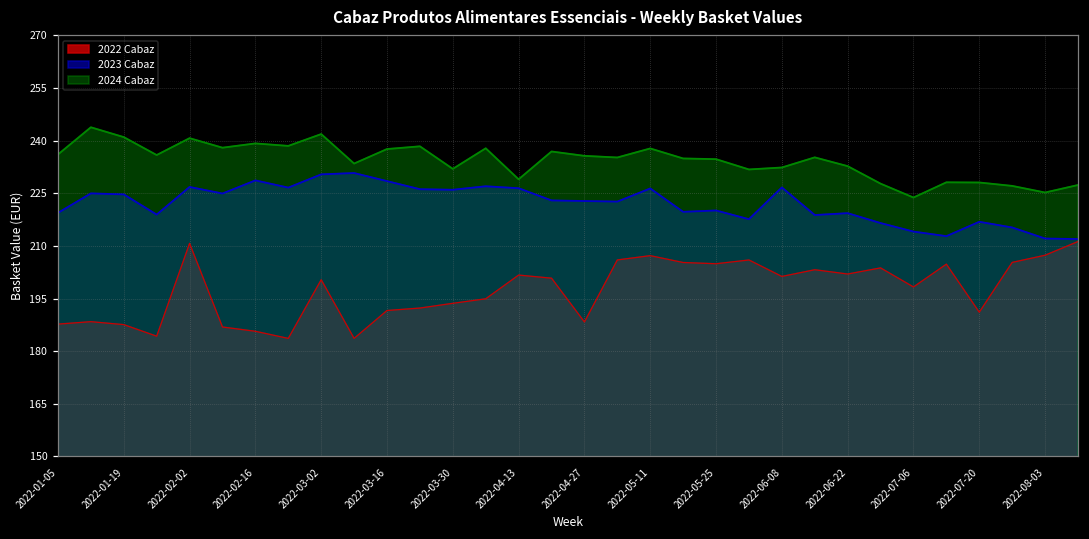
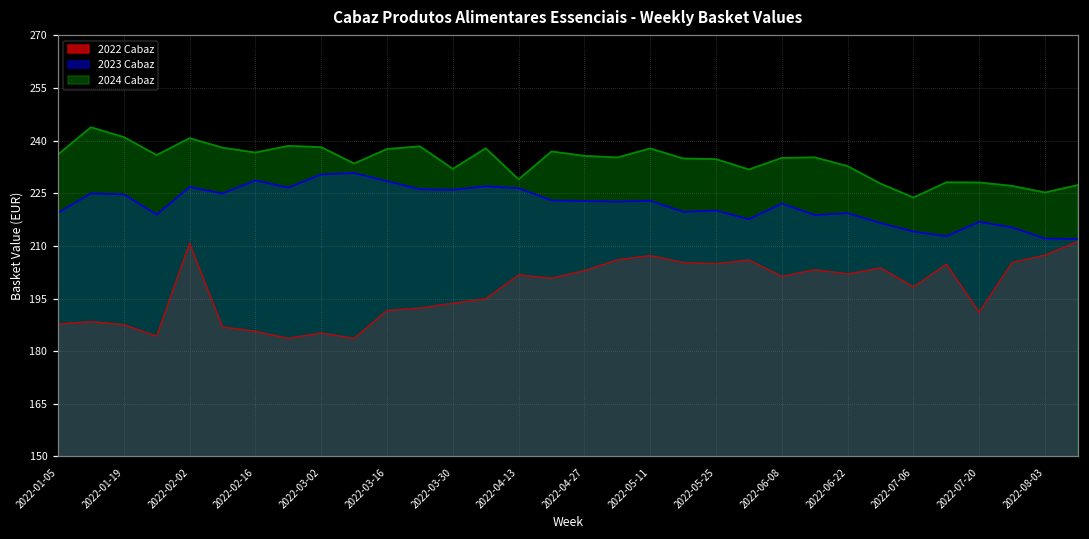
2024 Cabaz, 2022-02-16: 239 -> 237
2022 Cabaz, 2022-03-02: 200 -> 185
2024 Cabaz, 2022-03-02: 242 -> 238
2022 Cabaz, 2022-04-27: 188 -> 203
2023 Cabaz, 2022-05-11: 226 -> 223
2023 Cabaz, 2022-06-08: 227 -> 222
2024 Cabaz, 2022-06-08: 232 -> 235
